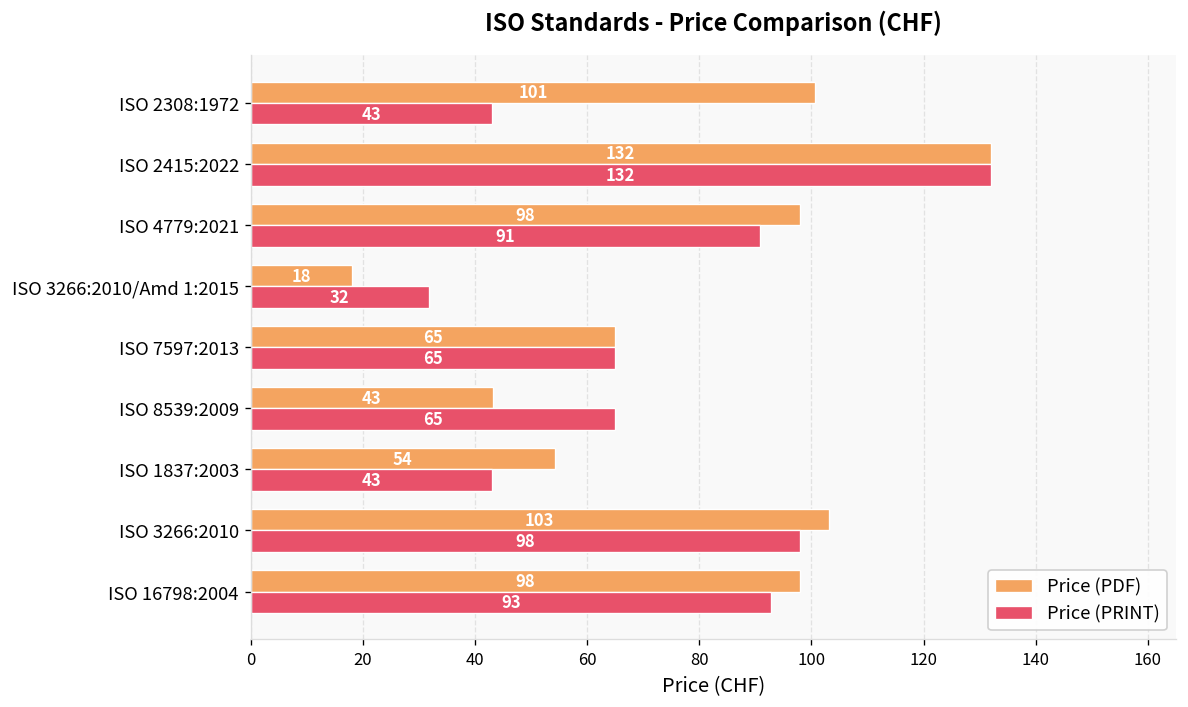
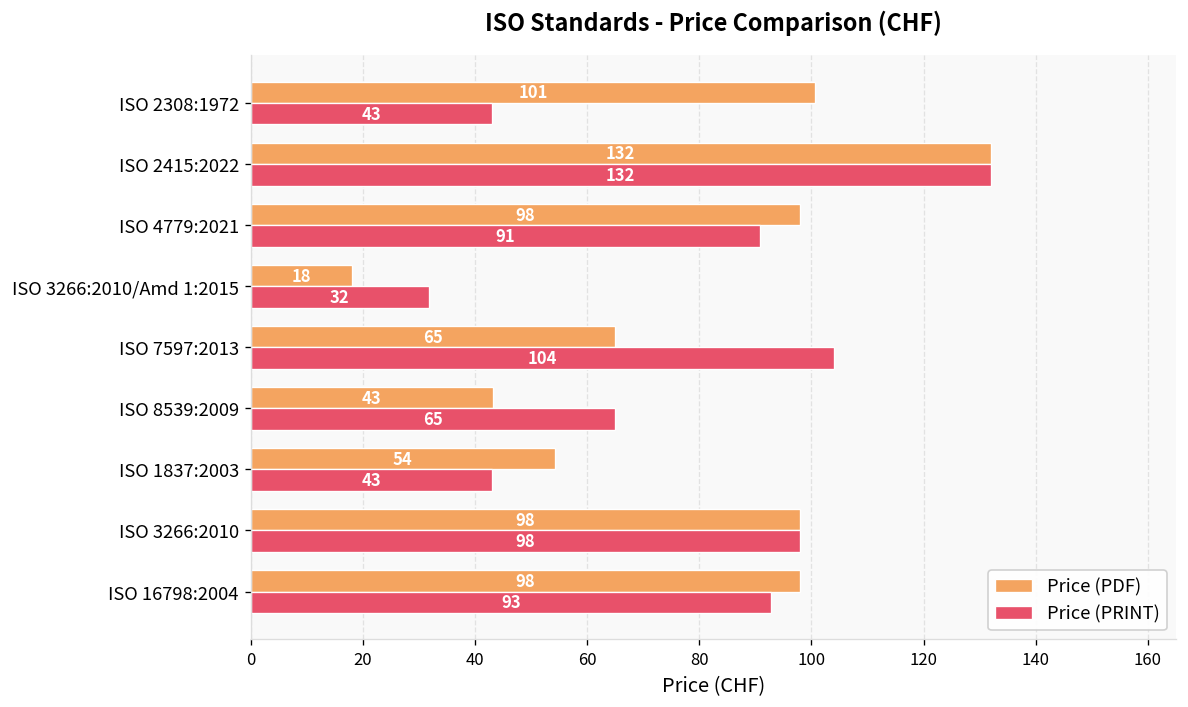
Price (PRINT), ISO 7597:2013: 65 -> 104
Price (PDF), ISO 3266:2010: 103 -> 98
